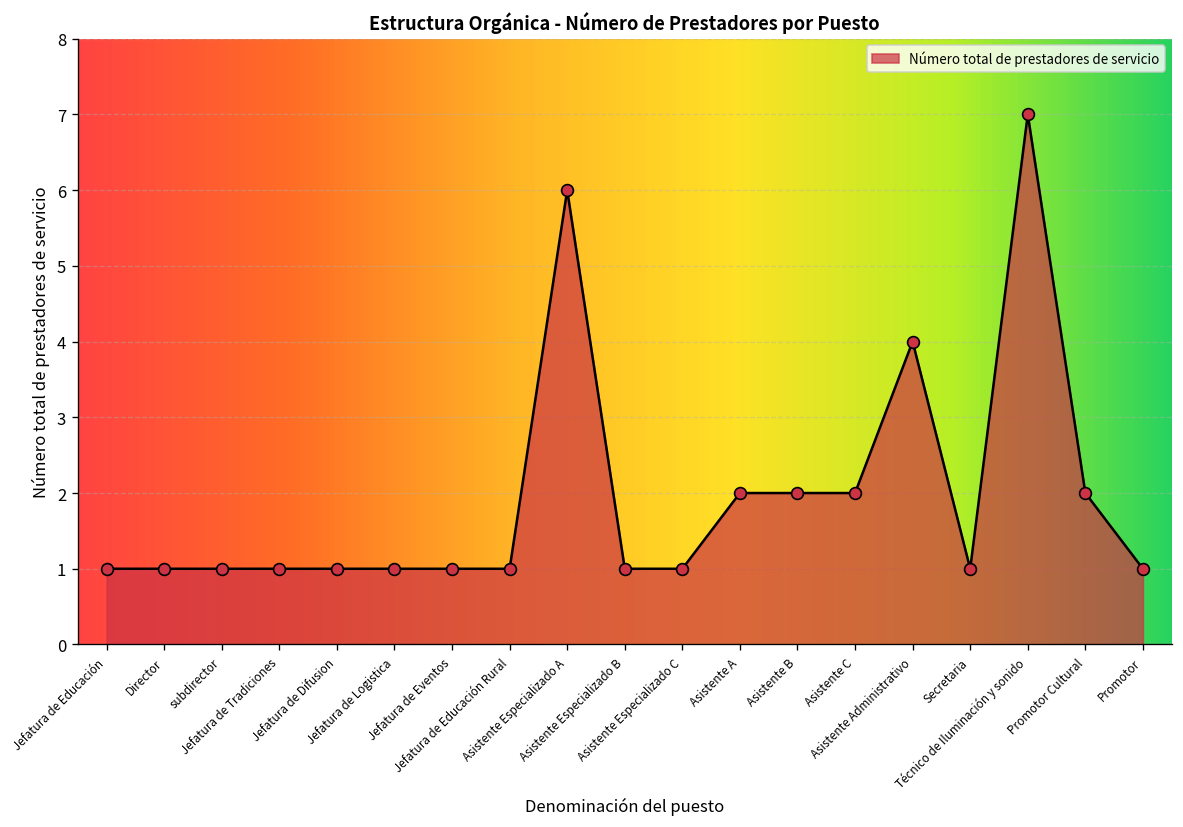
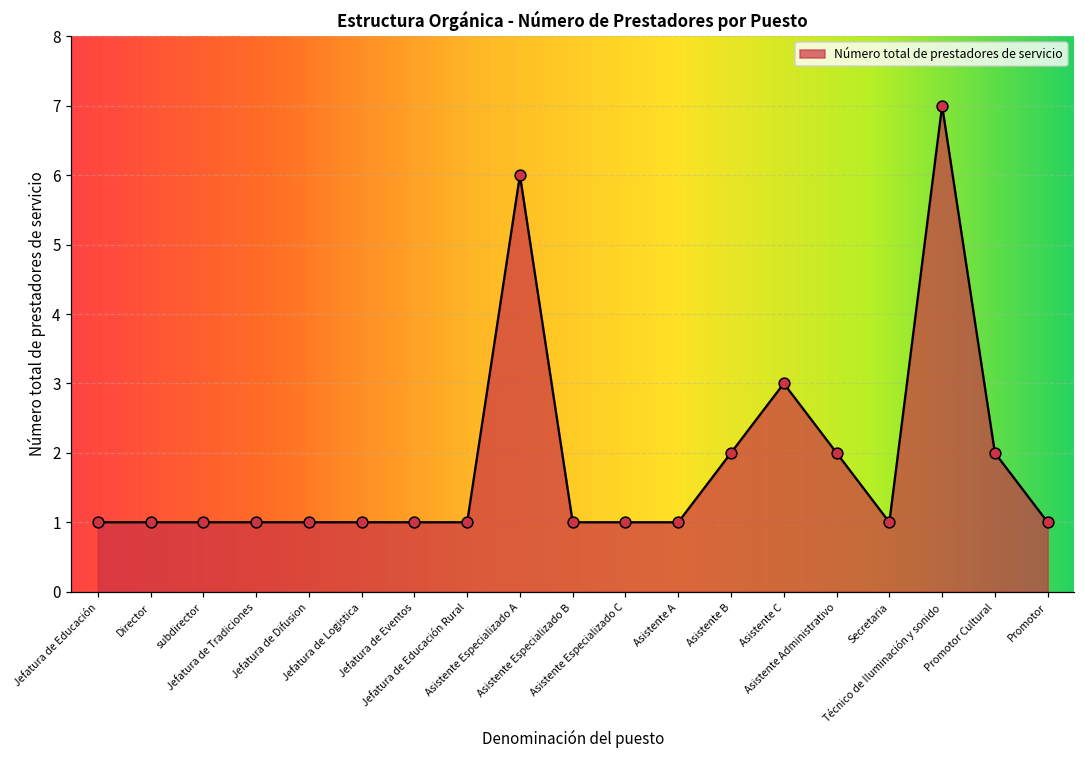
Asistente A: 2 -> 1
Asistente C: 2 -> 3
Asistente Administrativo: 4 -> 2
